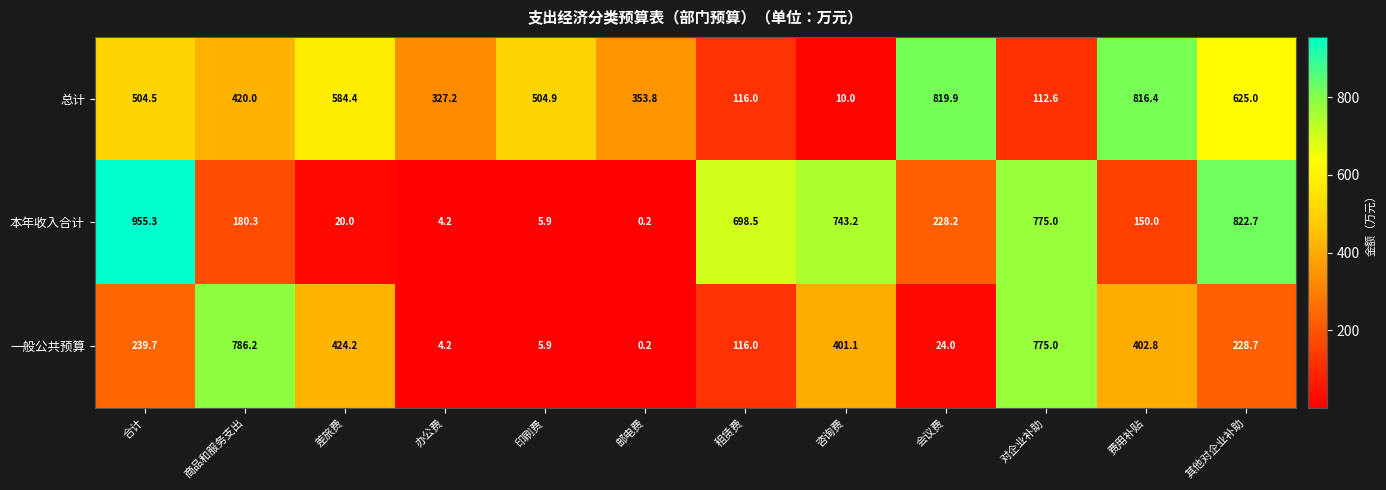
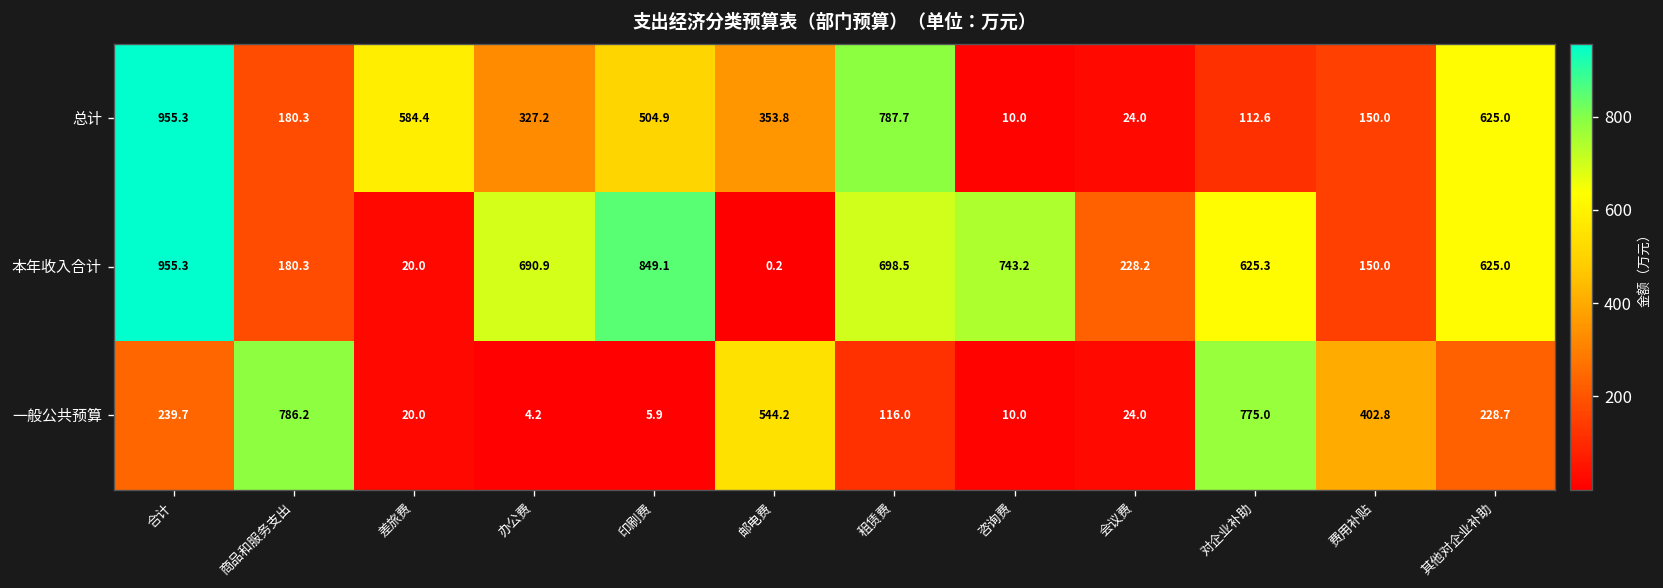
总计, 合计: 504.5 -> 955.3
总计, 商品和服务支出: 420.0 -> 180.3
总计, 租赁费: 116.0 -> 787.7
总计, 会议费: 819.9 -> 24.0
总计, 费用补贴: 816.4 -> 150.0
本年收入合计, 办公费: 4.2 -> 690.9
本年收入合计, 印刷费: 5.9 -> 849.1
本年收入合计, 对企业补助: 775.0 -> 625.3
本年收入合计, 其他对企业补助: 822.7 -> 625.0
一般公共预算, 差旅费: 424.2 -> 20.0
一般公共预算, 邮电费: 0.2 -> 544.2
一般公共预算, 咨询费: 401.1 -> 10.0
